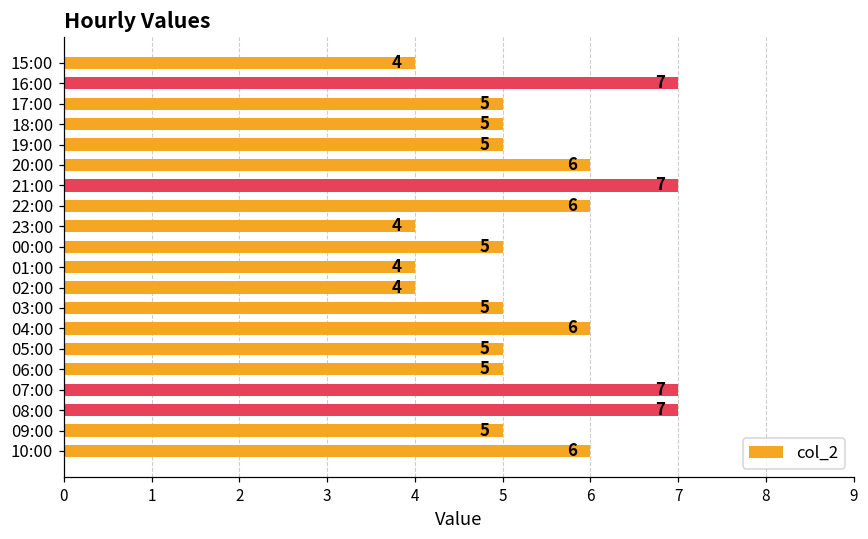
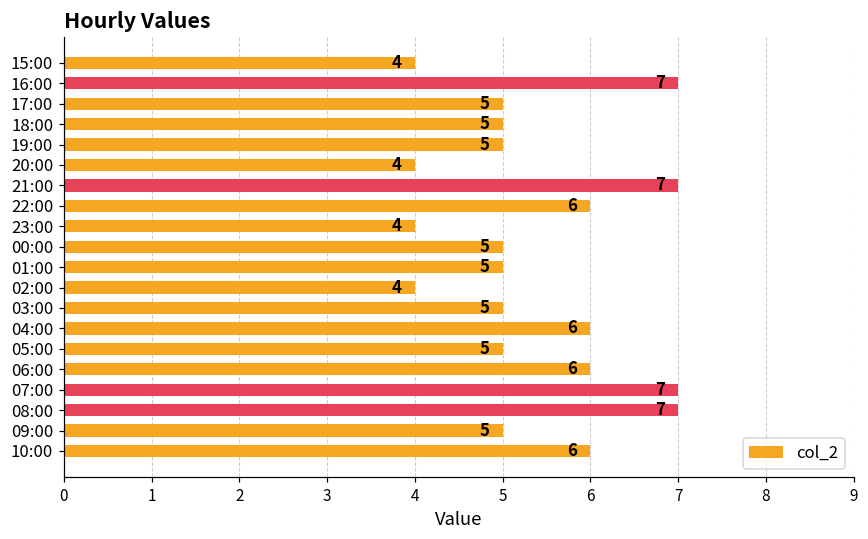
20:00: 6 -> 4
01:00: 4 -> 5
06:00: 5 -> 6
